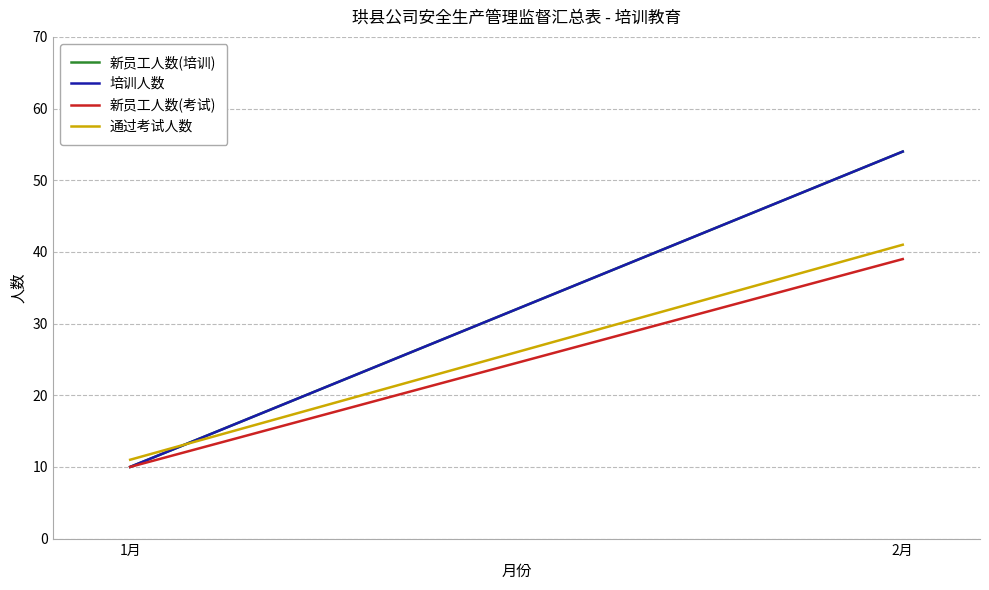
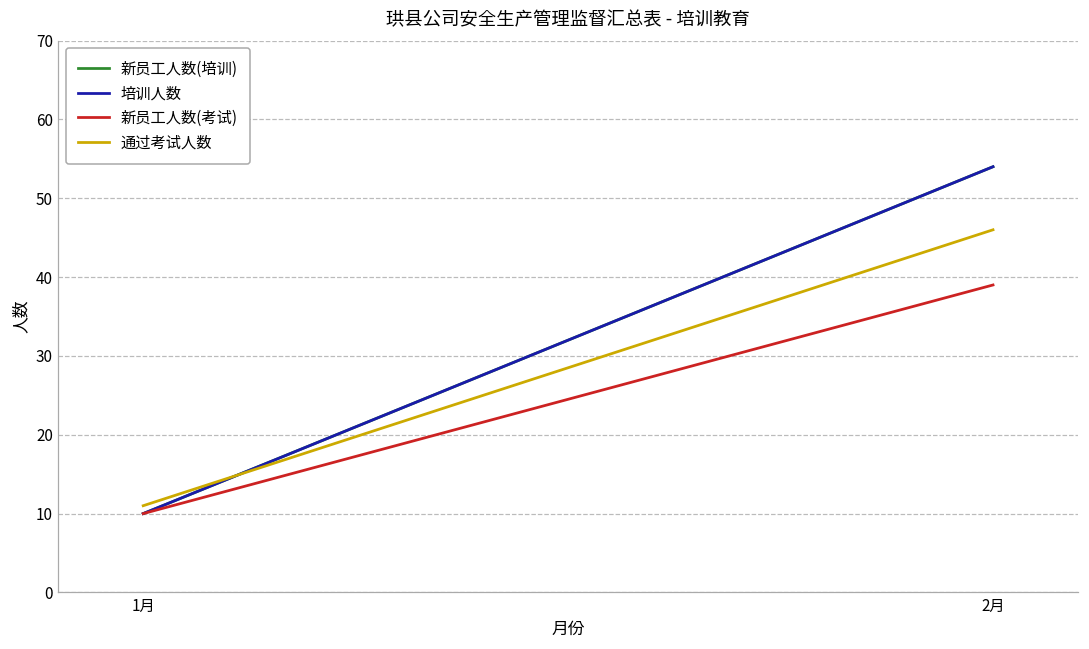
通过考试人数, 2月: 41 -> 46
